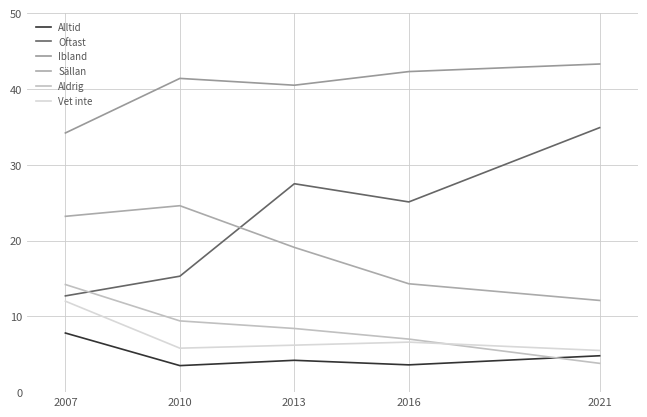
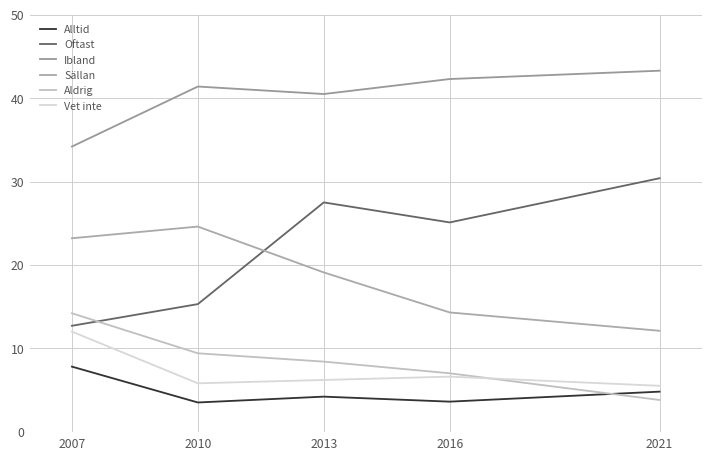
Oftast, 2021: 35 -> 30
